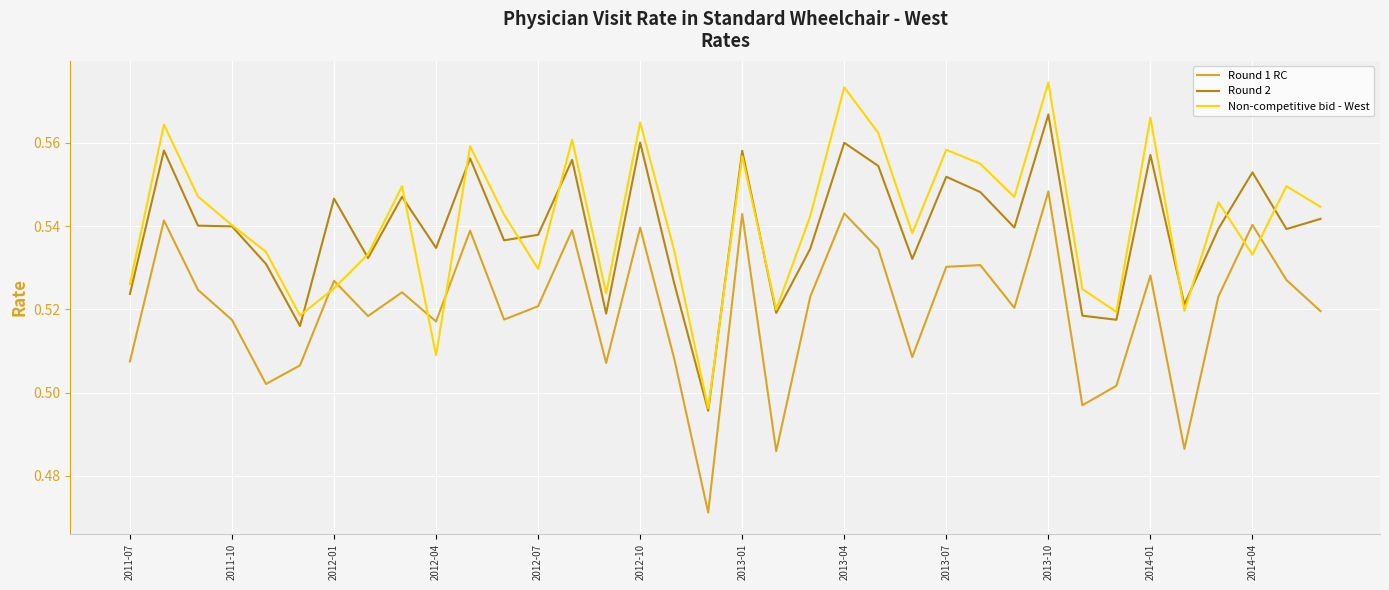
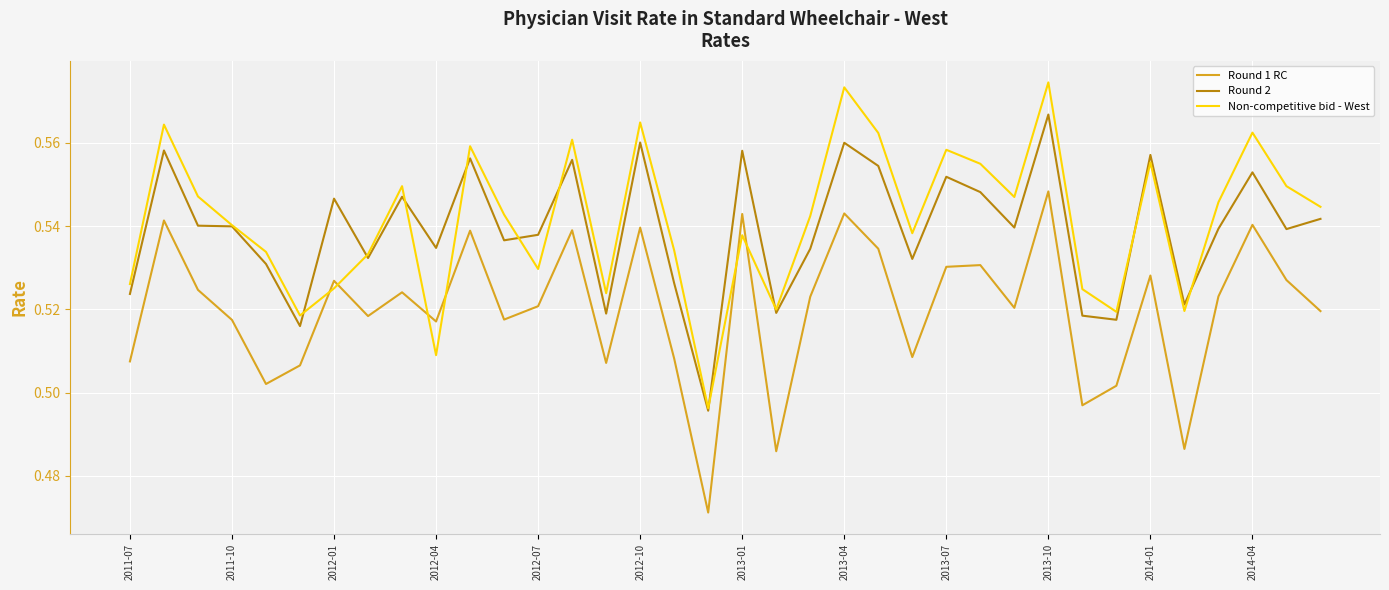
Non-competitive bid - West, 2013-01: 0.557 -> 0.538
Non-competitive bid - West, 2014-01: 0.566 -> 0.555
Non-competitive bid - West, 2014-04: 0.533 -> 0.562
